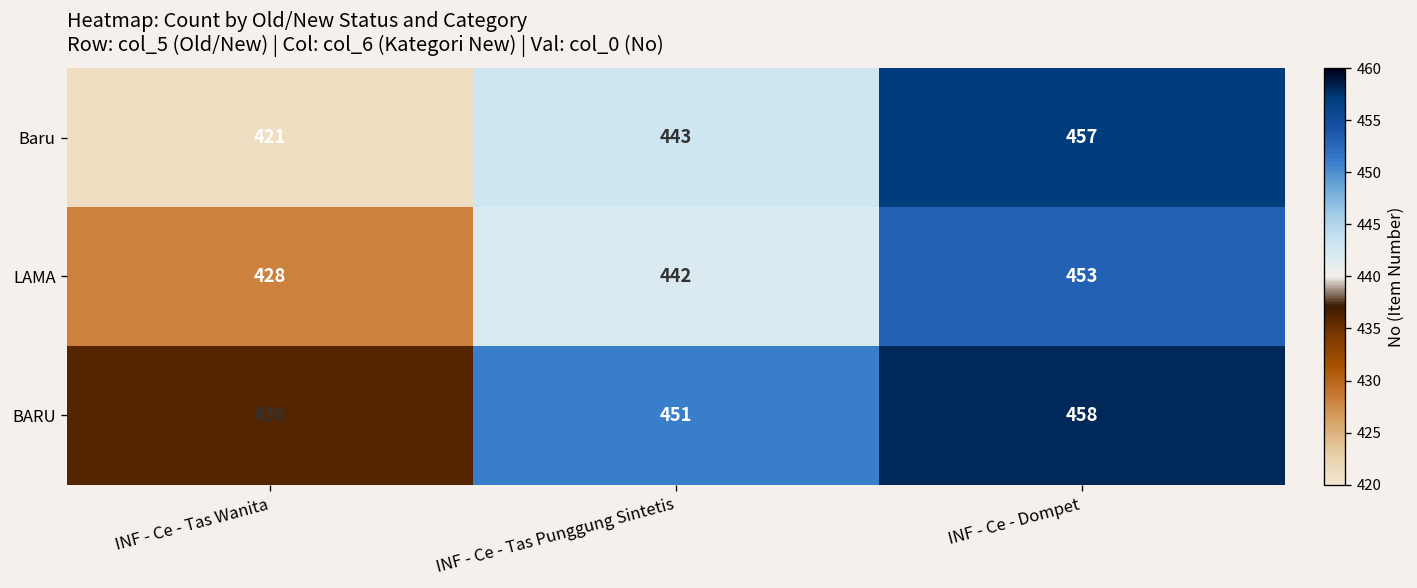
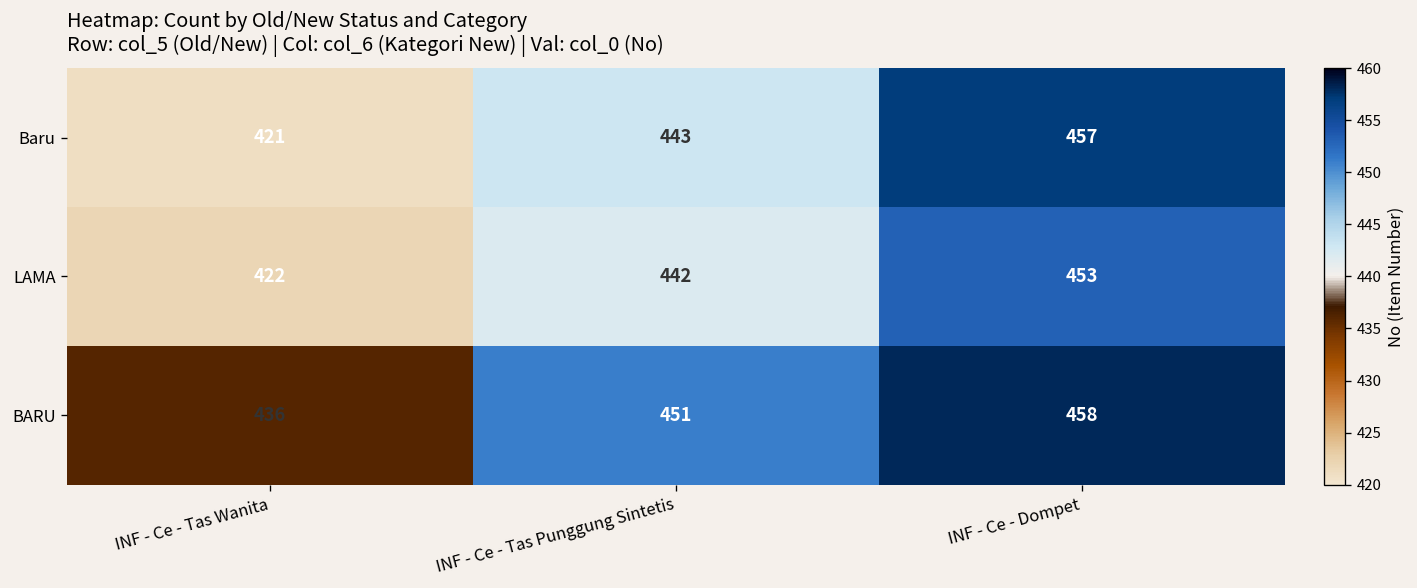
LAMA, INF - Ce - Tas Wanita: 428 -> 422
